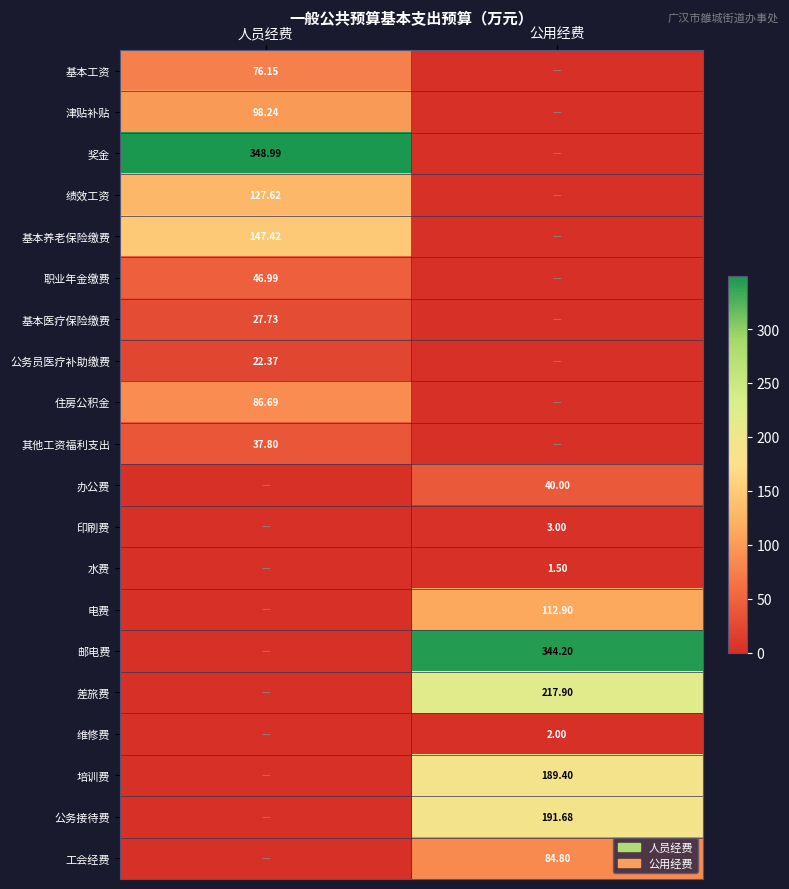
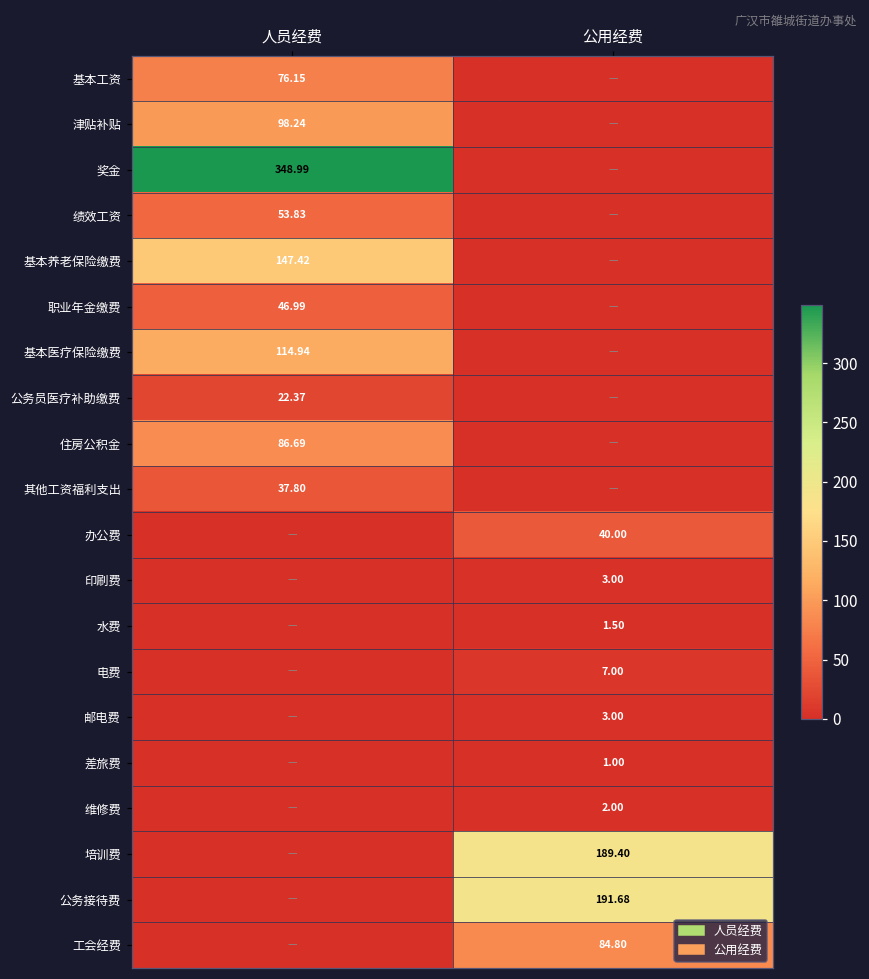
绩效工资, 人员经费: 127.62 -> 53.83
基本医疗保险缴费, 人员经费: 27.73 -> 114.94
电费, 公用经费: 112.90 -> 7.00
邮电费, 公用经费: 344.20 -> 3.00
差旅费, 公用经费: 217.90 -> 1.00
